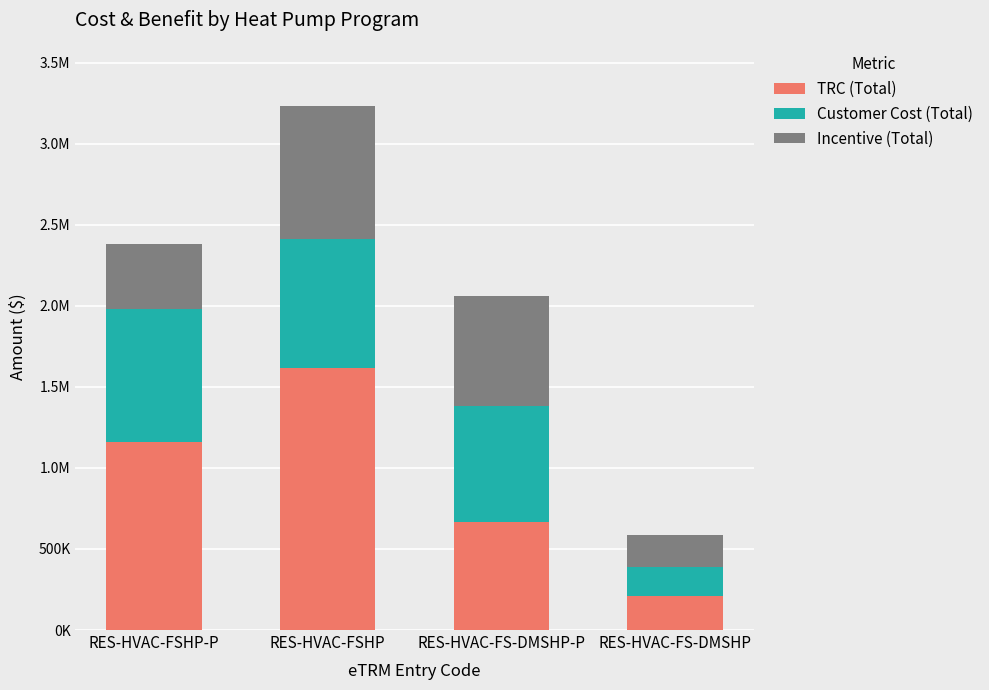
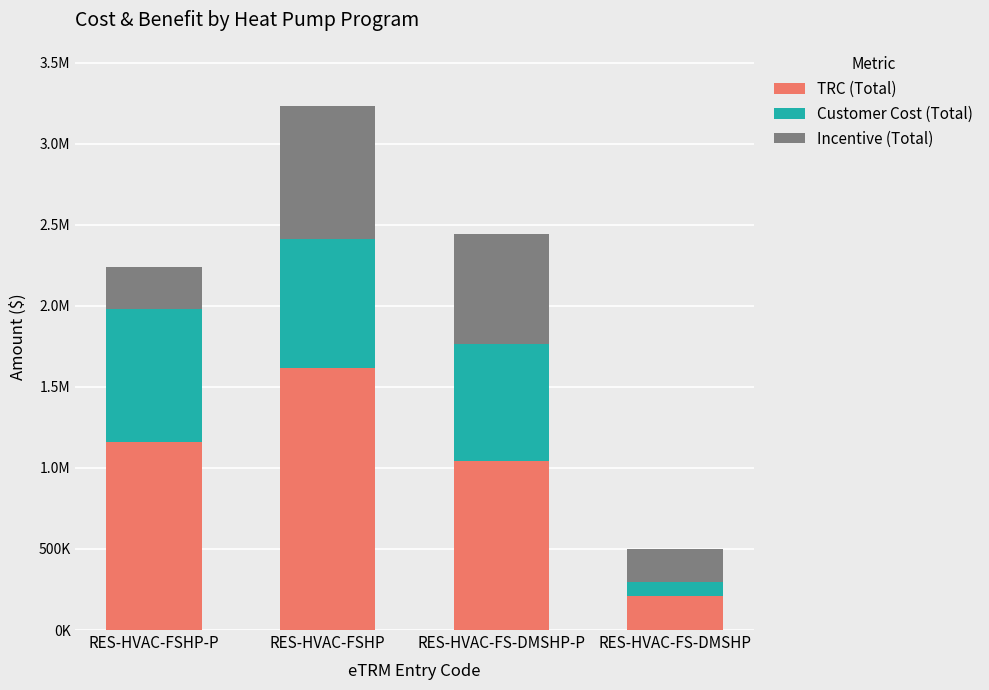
Incentive (Total), RES-HVAC-FSHP-P: 400000 -> 260000
TRC (Total), RES-HVAC-FS-DMSHP-P: 660000 -> 1040000
Customer Cost (Total), RES-HVAC-FS-DMSHP: 180000 -> 90000
